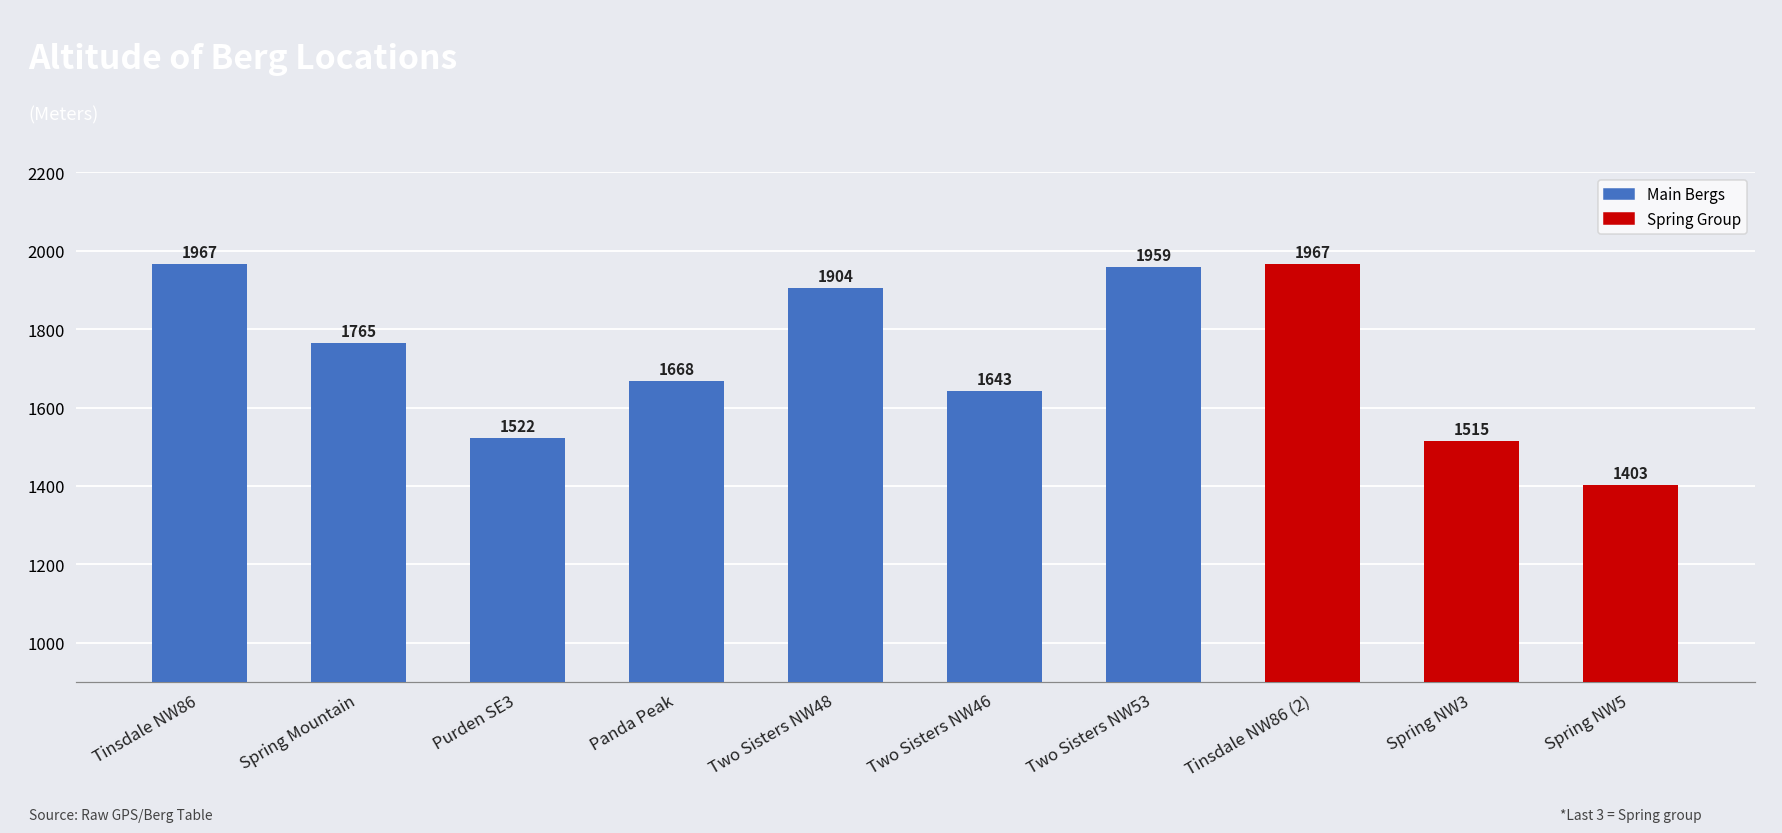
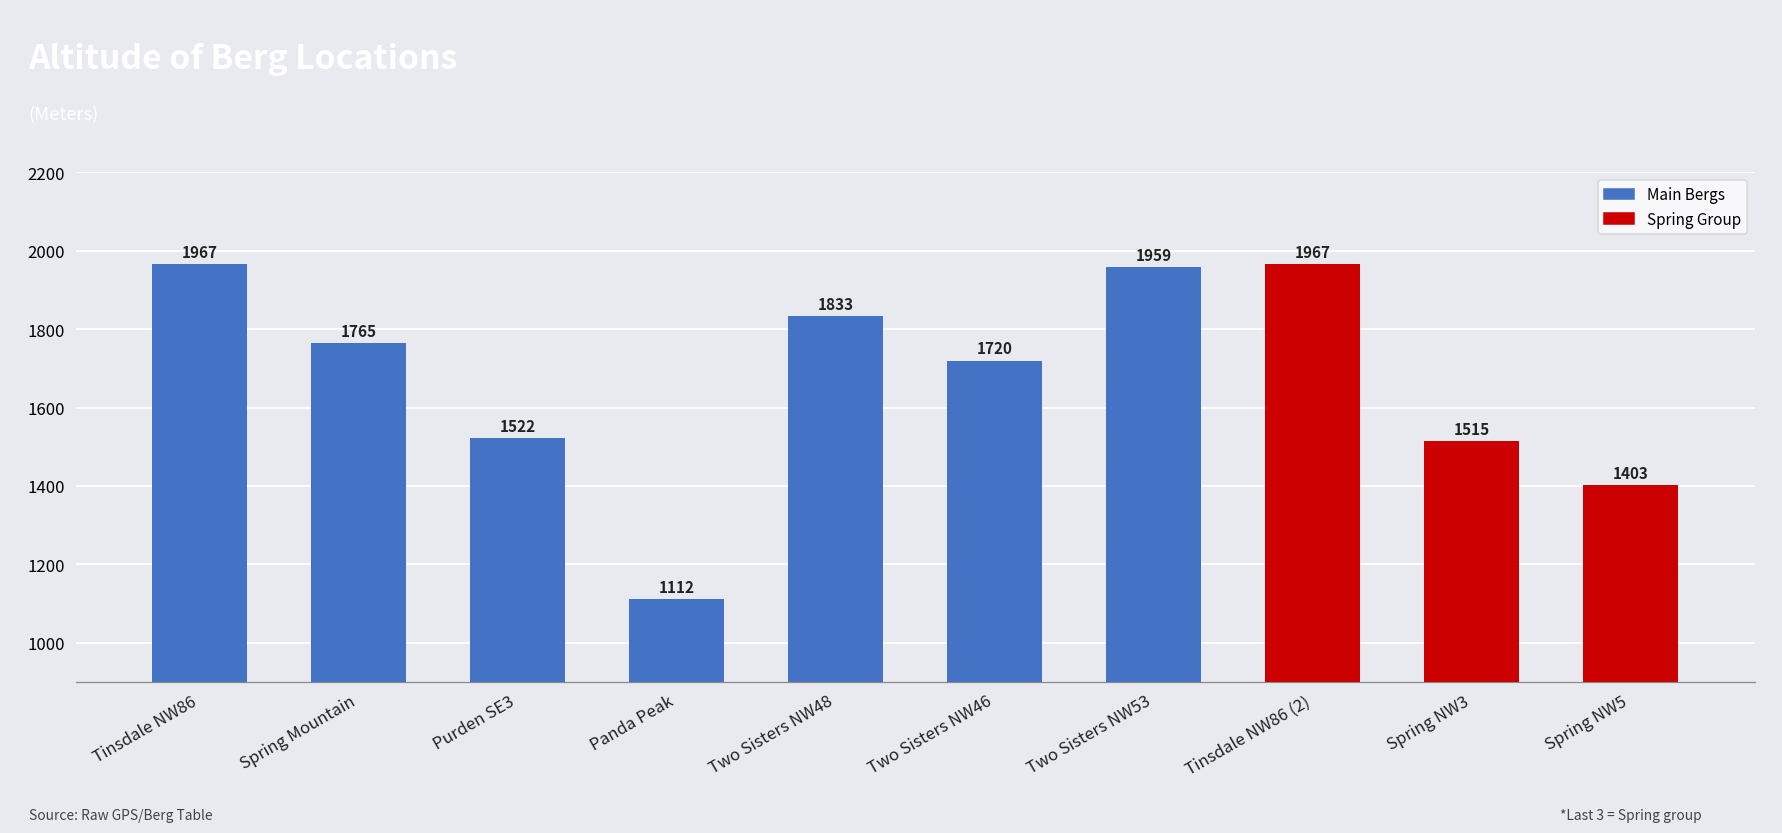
Panda Peak: 1668 -> 1112
Two Sisters NW48: 1904 -> 1833
Two Sisters NW46: 1643 -> 1720
